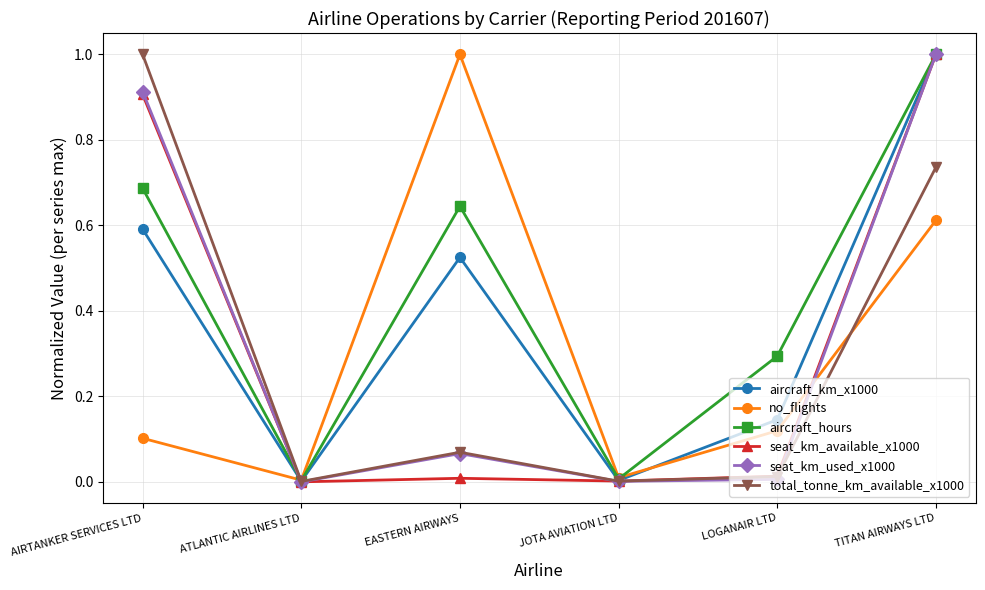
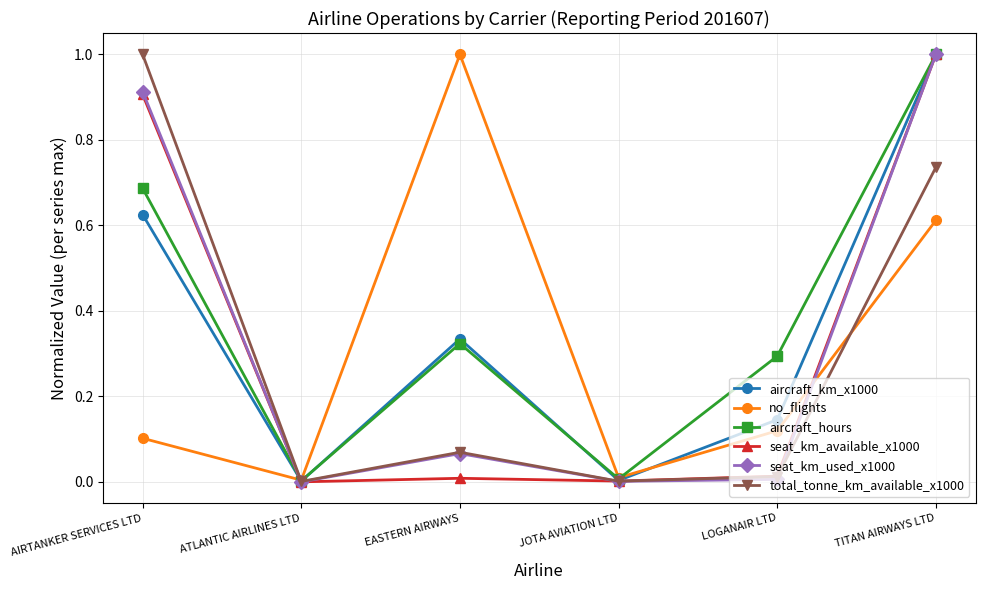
aircraft_km_x1000, AIRTANKER SERVICES LTD: 0.59 -> 0.63
aircraft_km_x1000, EASTERN AIRWAYS: 0.53 -> 0.33
aircraft_hours, EASTERN AIRWAYS: 0.64 -> 0.32
